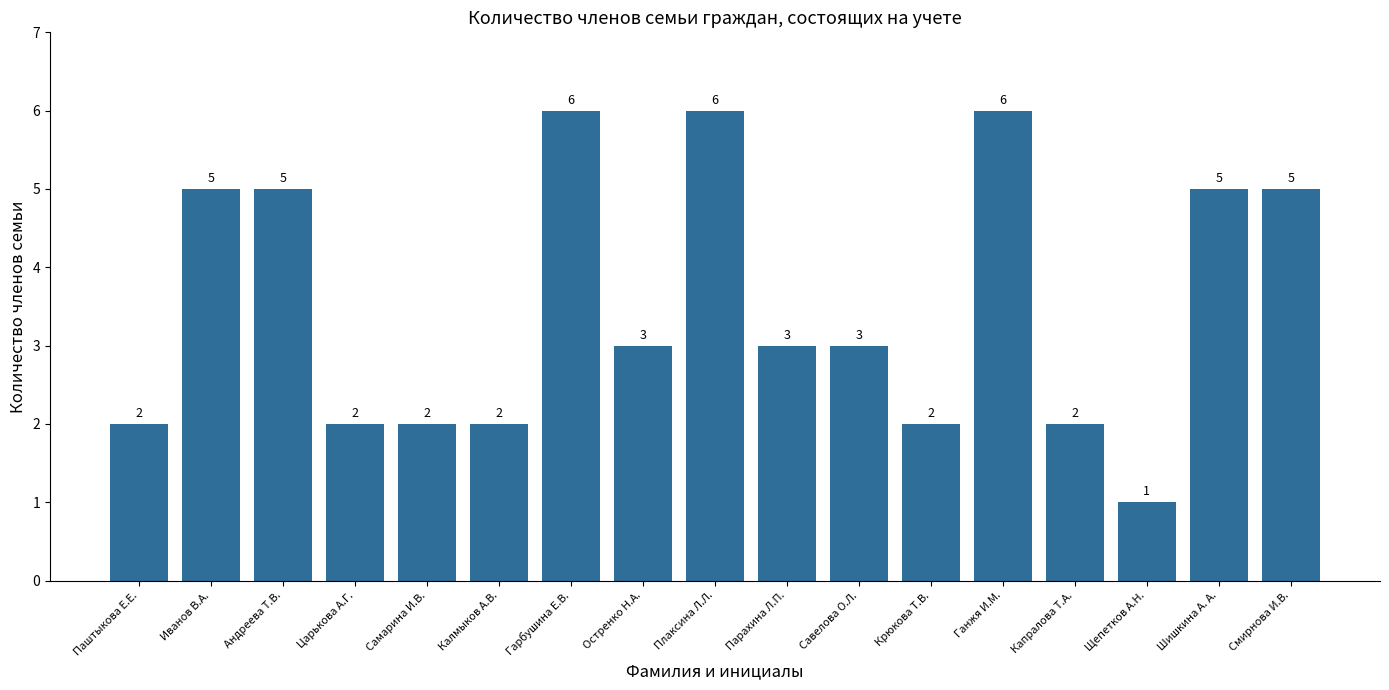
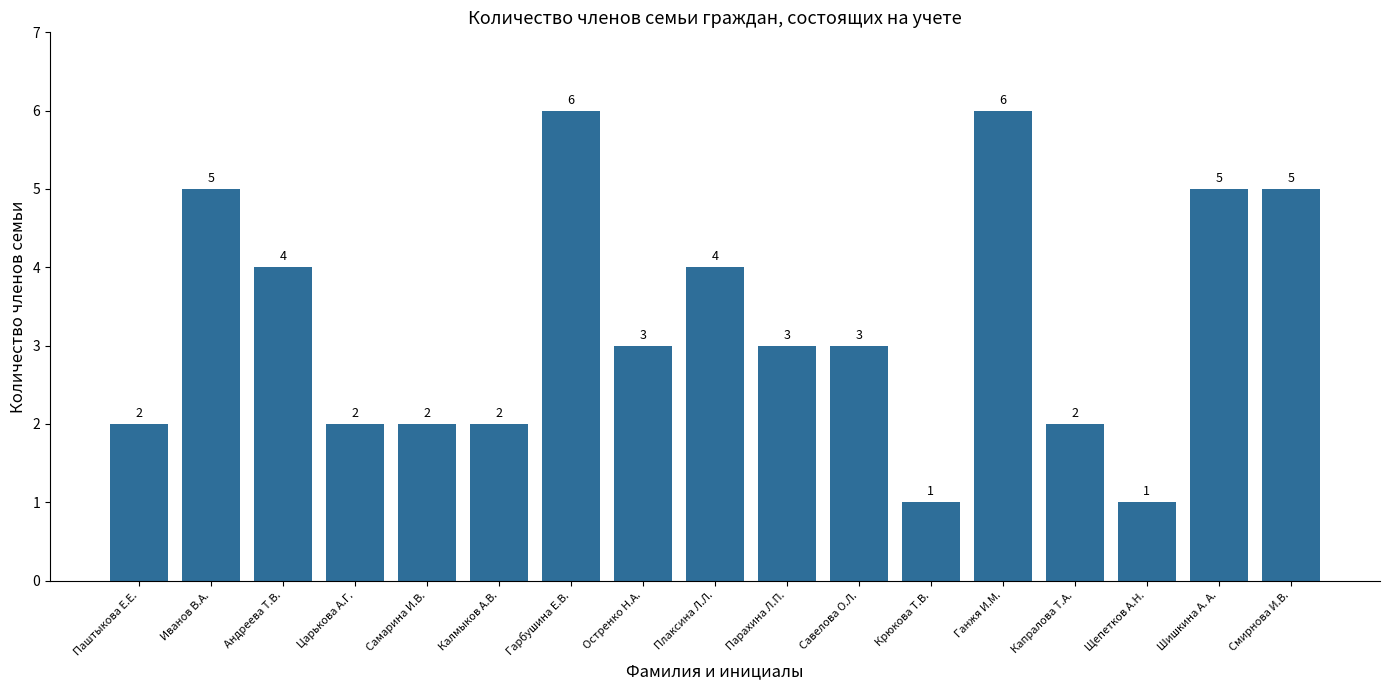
Андреева Т.В.: 5 -> 4
Плаксина Л.Л.: 6 -> 4
Крюкова Т.В.: 2 -> 1
